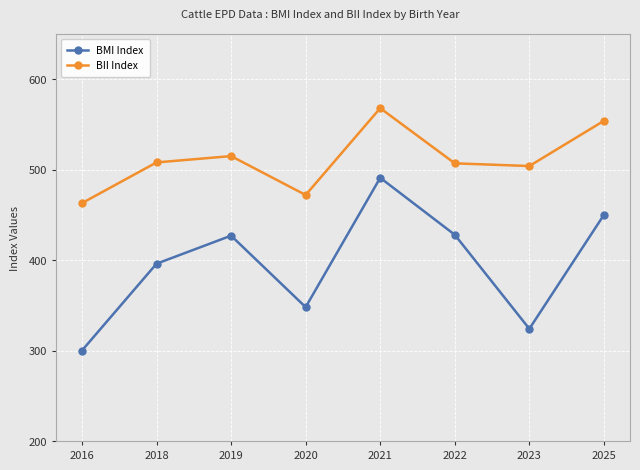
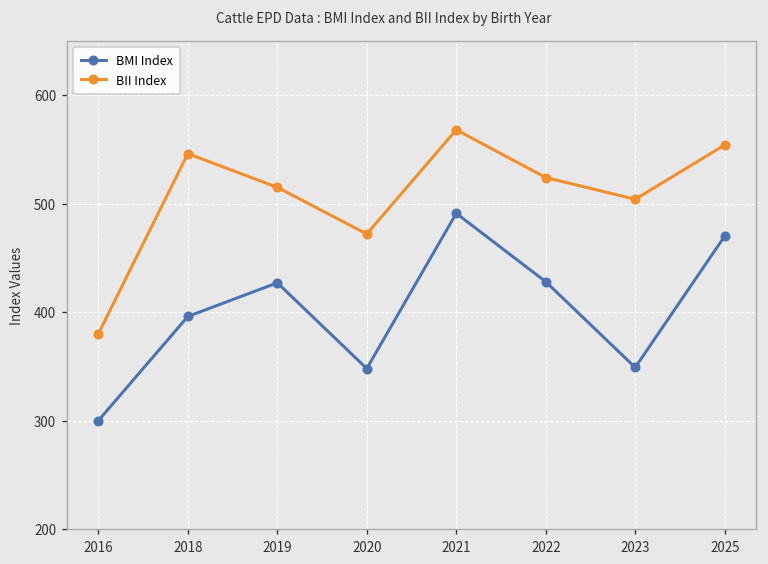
BII Index, 2016: 460 -> 380
BII Index, 2018: 510 -> 550
BII Index, 2022: 510 -> 520
BMI Index, 2023: 320 -> 350
BMI Index, 2025: 450 -> 470
